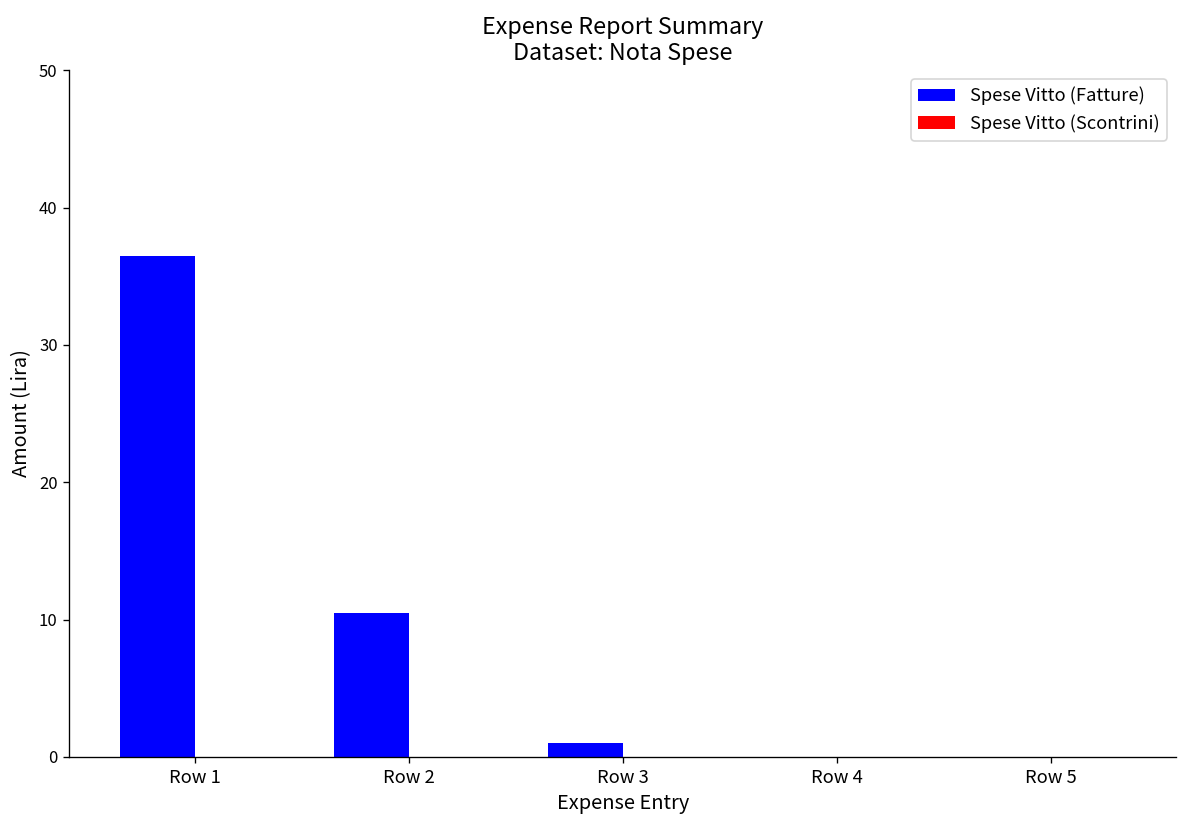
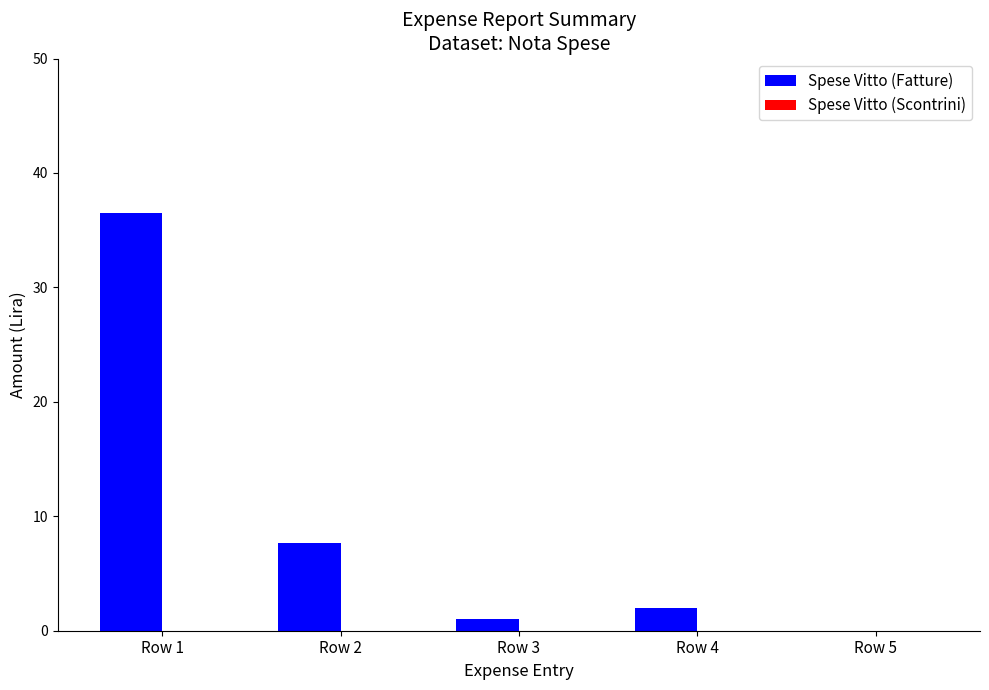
Spese Vitto (Fatture), Row 2: 10.5 -> 7.7
Spese Vitto (Fatture), Row 4: 0 -> 2
